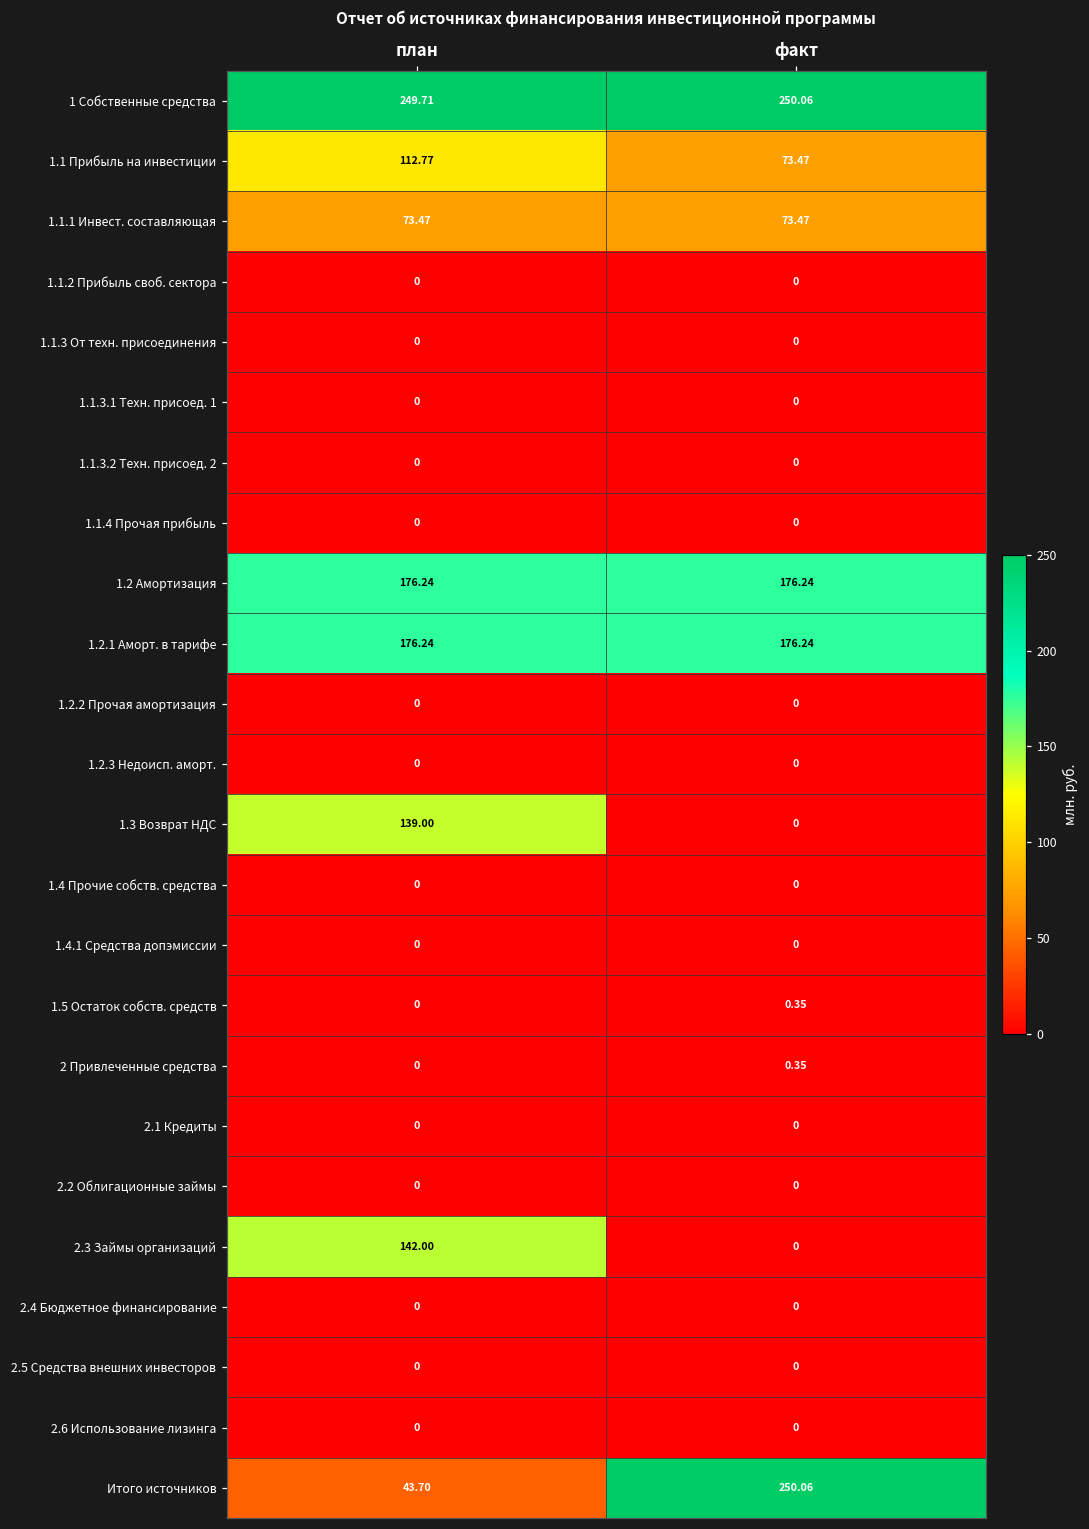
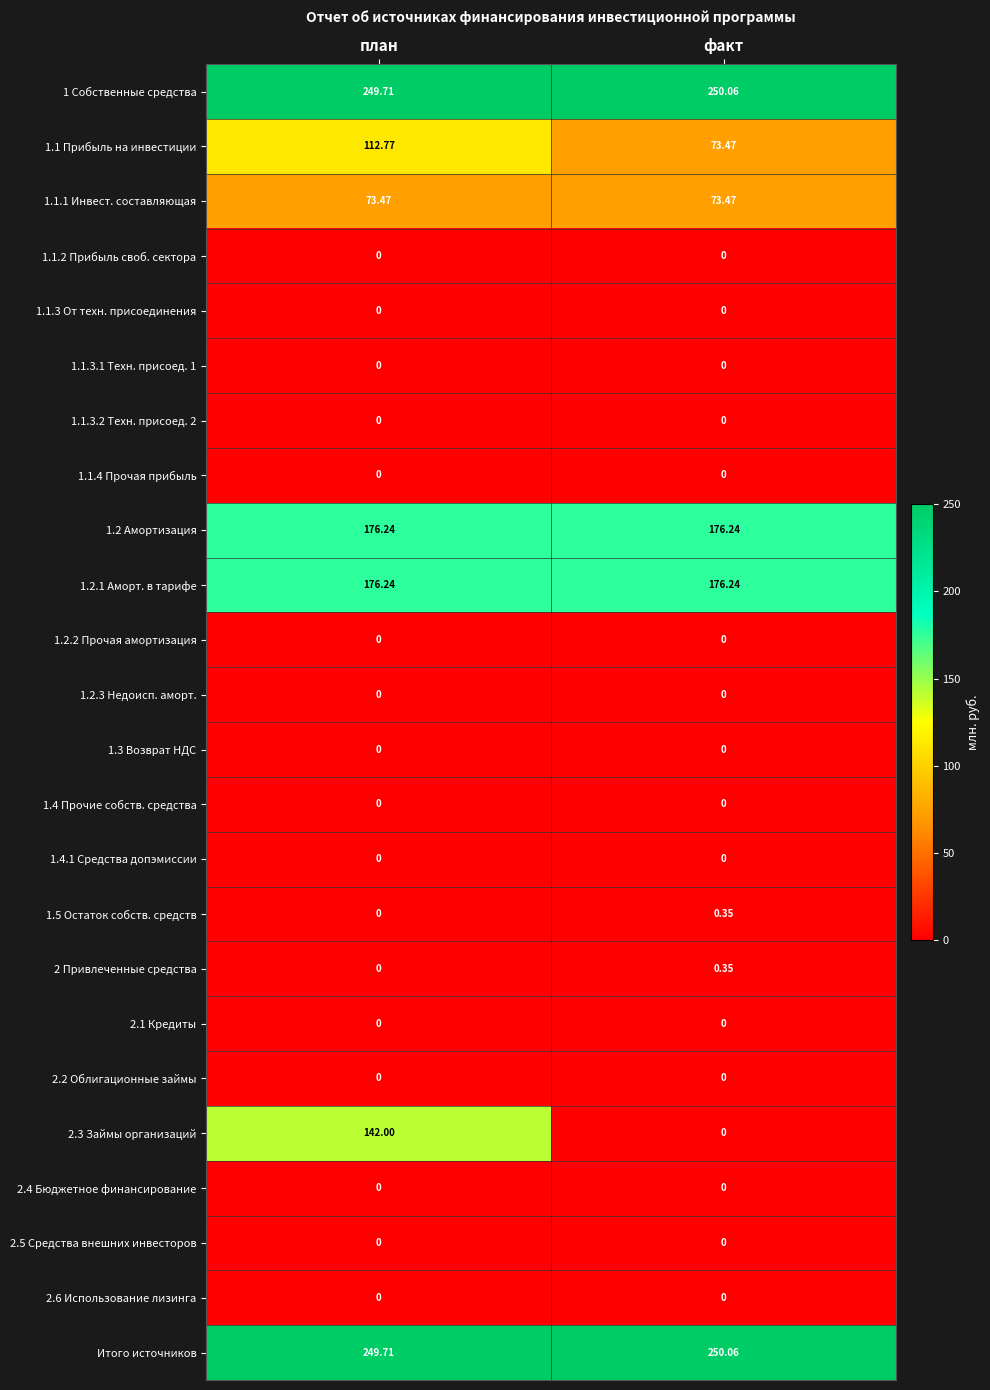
1.3 Возврат НДС, план: 139.00 -> 0
Итого источников, план: 43.70 -> 249.71
